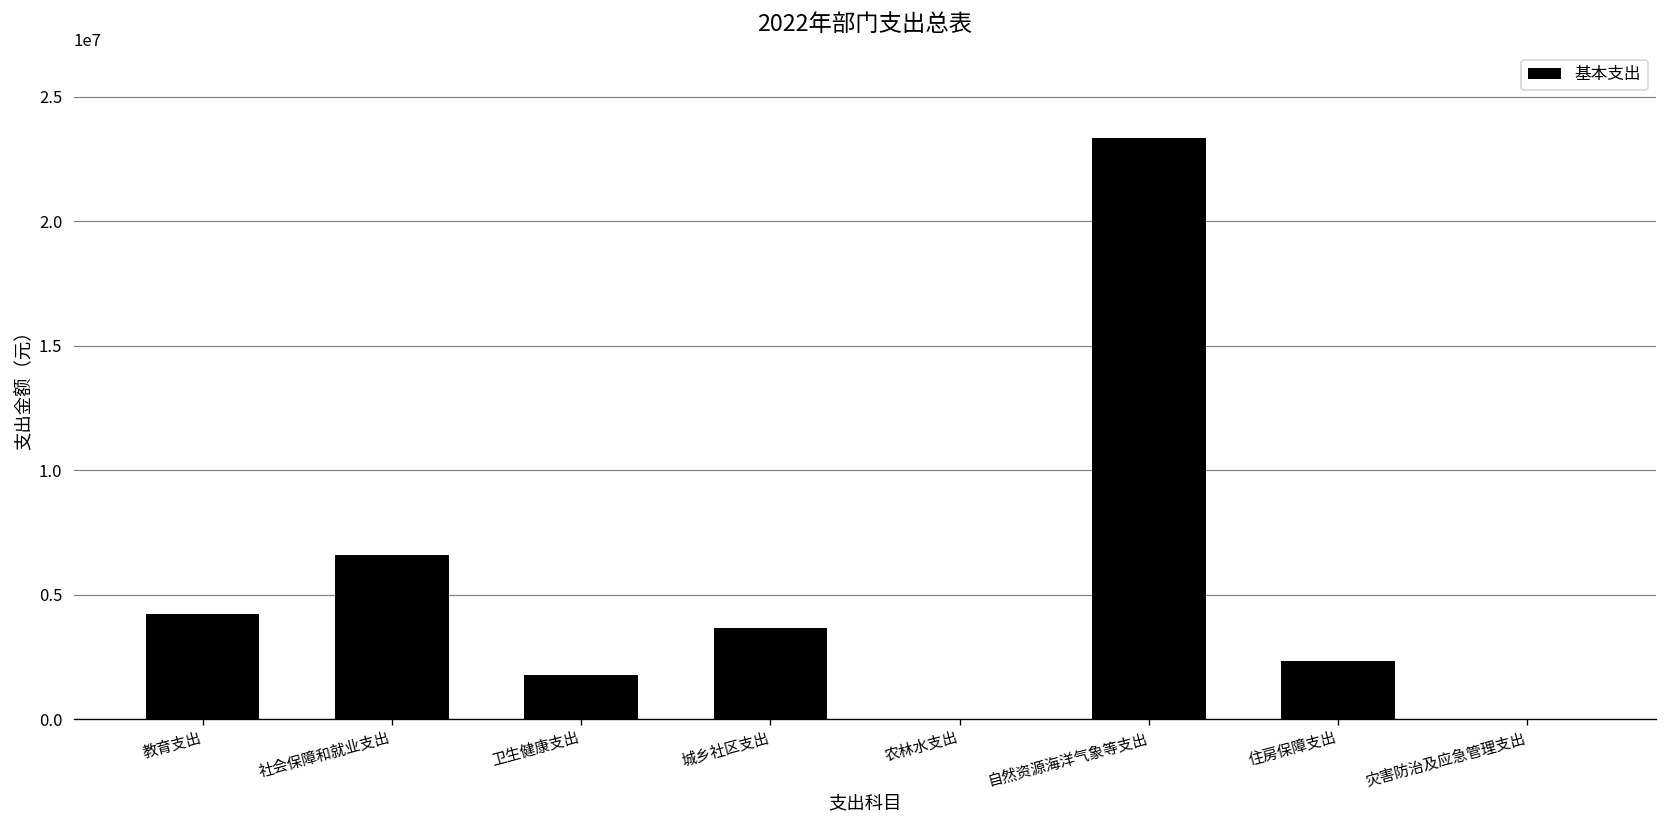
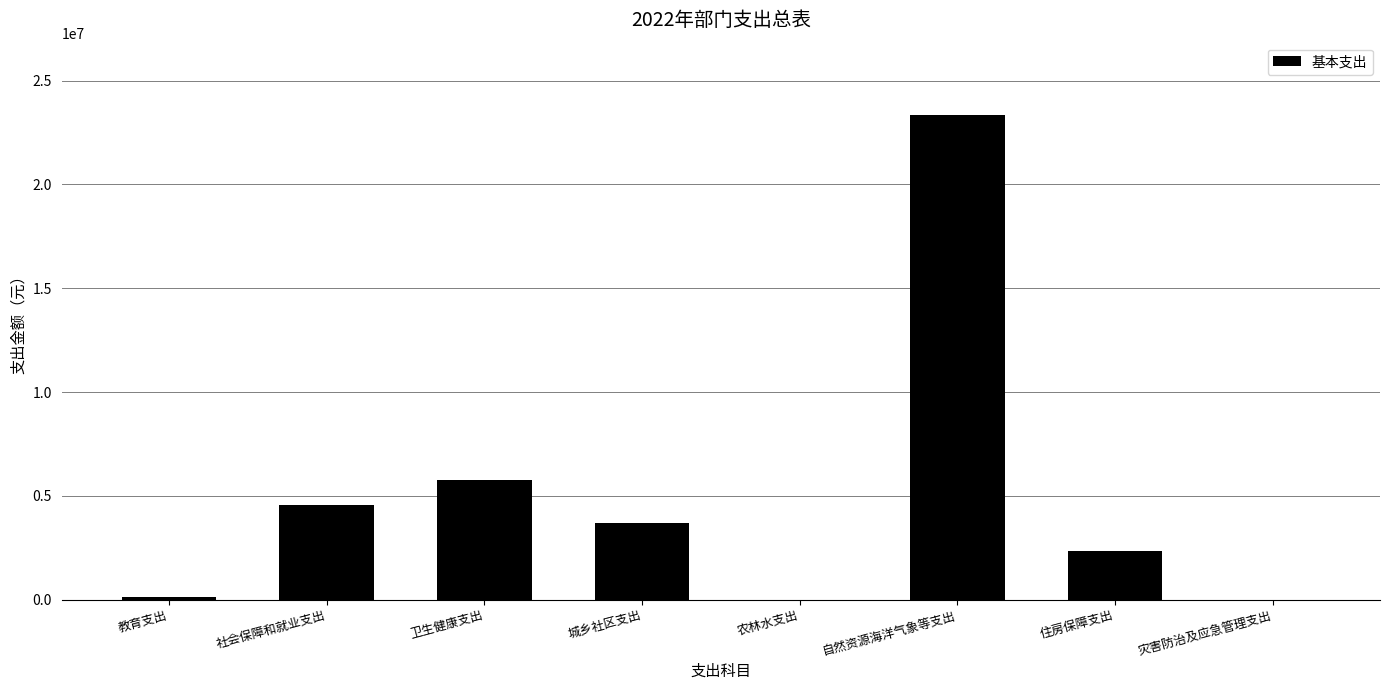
教育支出: 4200000 -> 100000
社会保障和就业支出: 6600000 -> 4500000
卫生健康支出: 1800000 -> 5800000
